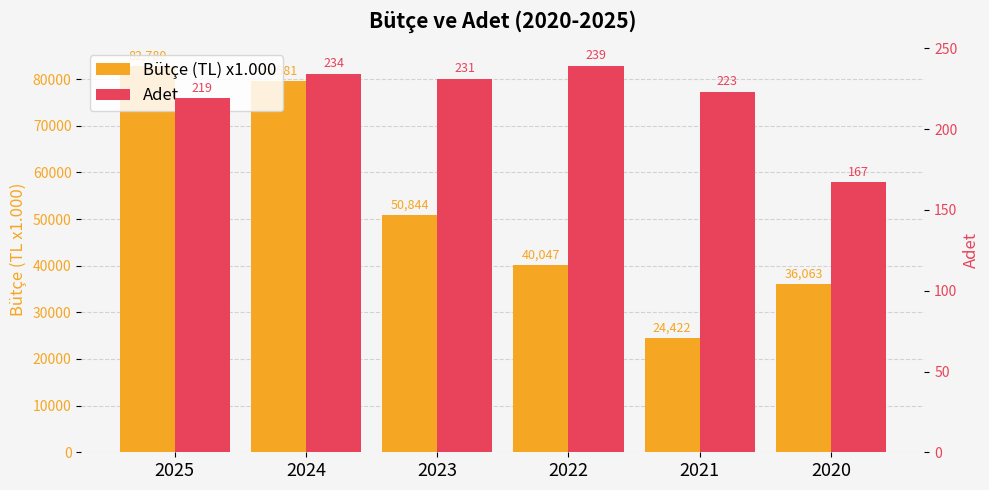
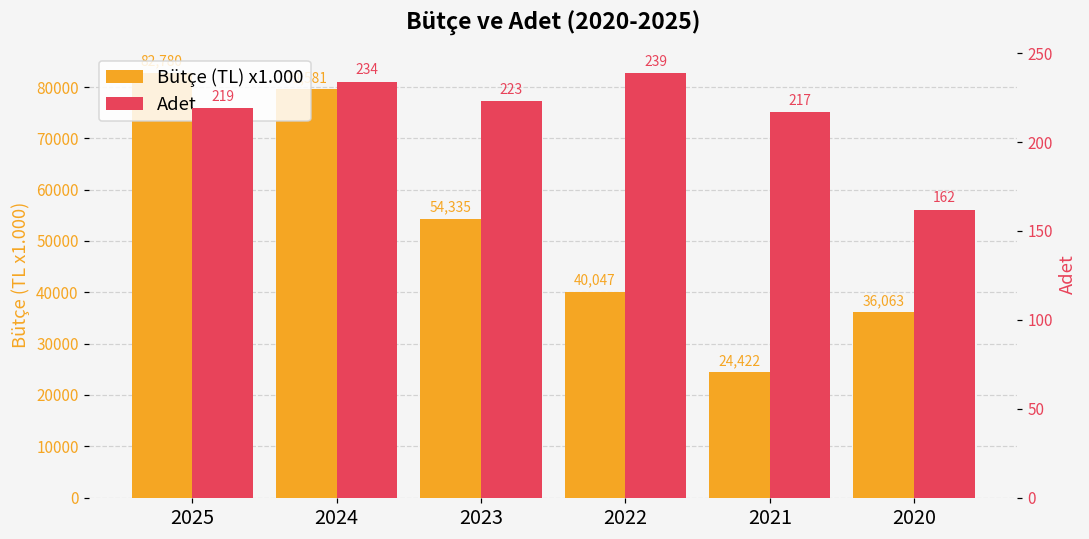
Bütçe (TL) x1.000, 2023: 50,844 -> 54,335
Adet, 2023: 231 -> 223
Adet, 2021: 223 -> 217
Adet, 2020: 167 -> 162
